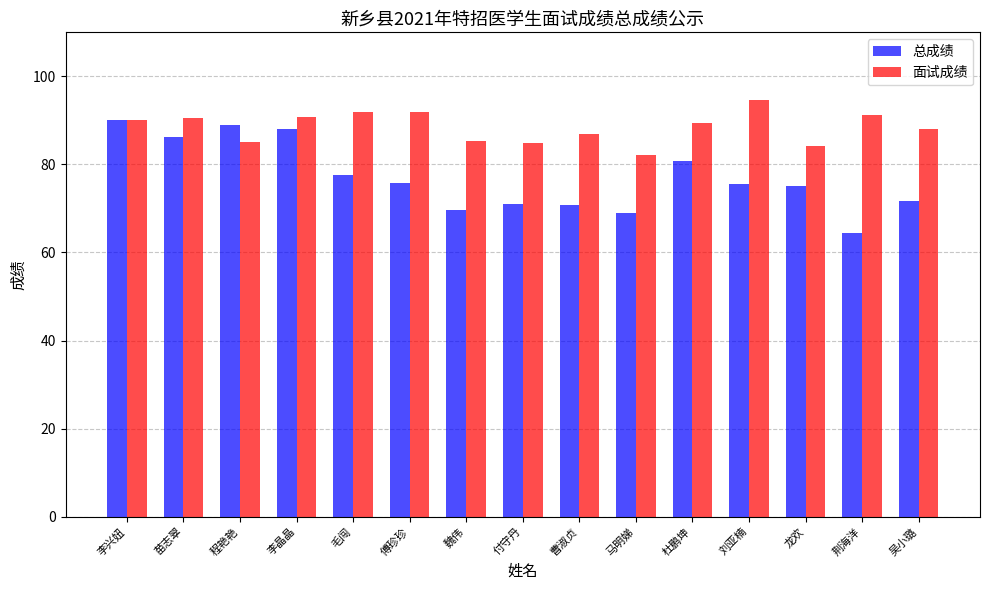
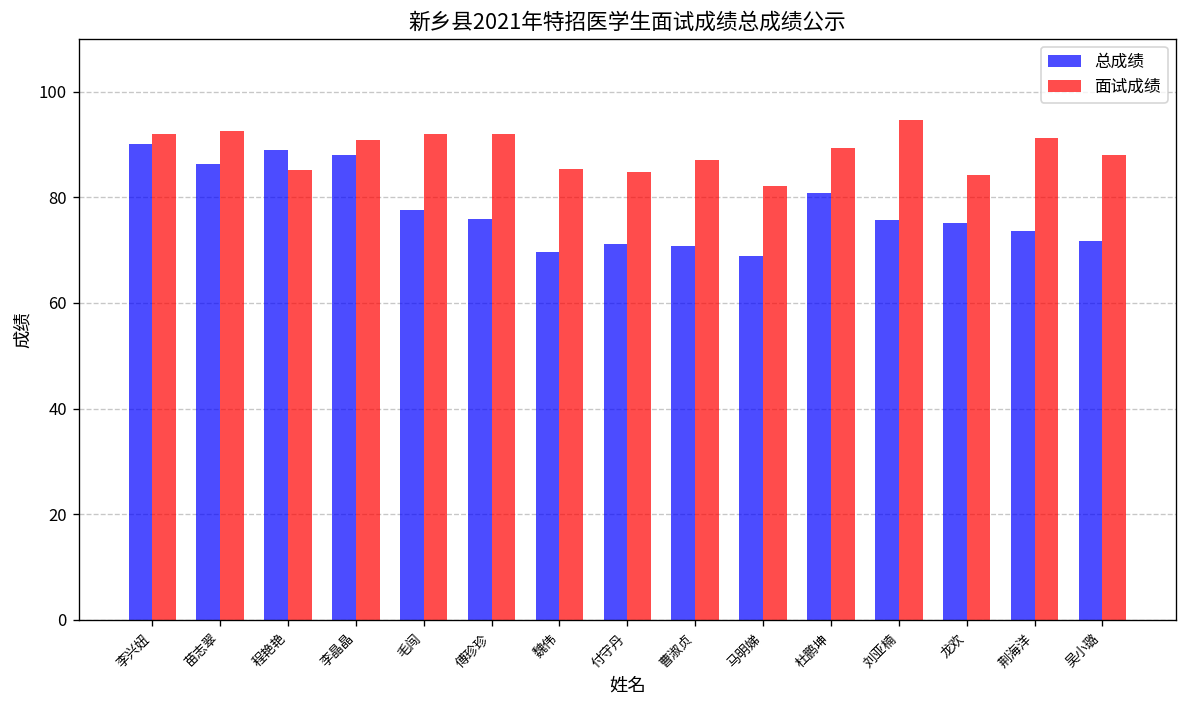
面试成绩, 李兴妞: 90 -> 92
面试成绩, 苗志翠: 91 -> 93
总成绩, 荆海洋: 64 -> 74
